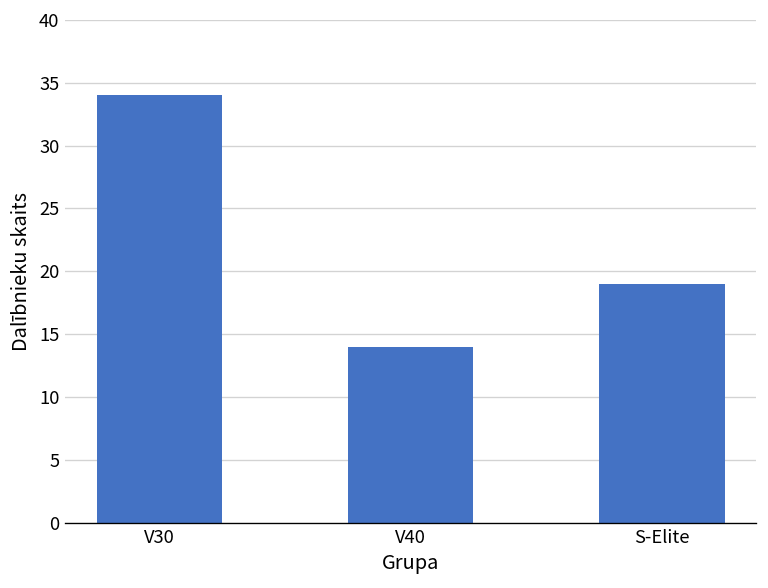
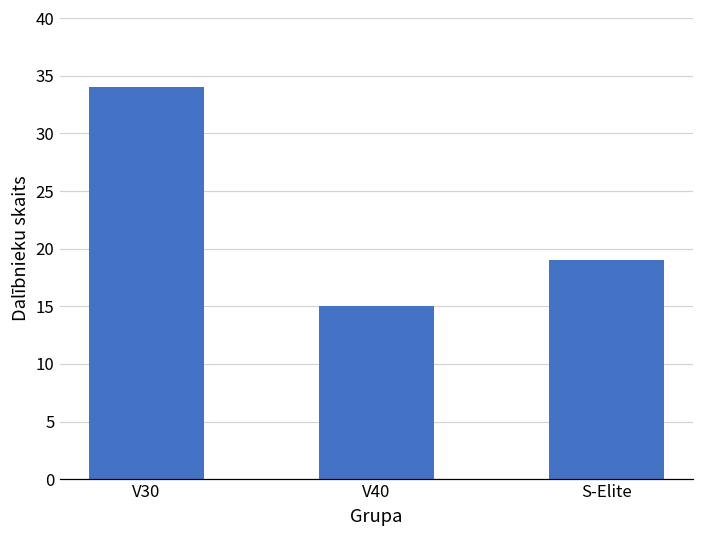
V40: 14 -> 15
